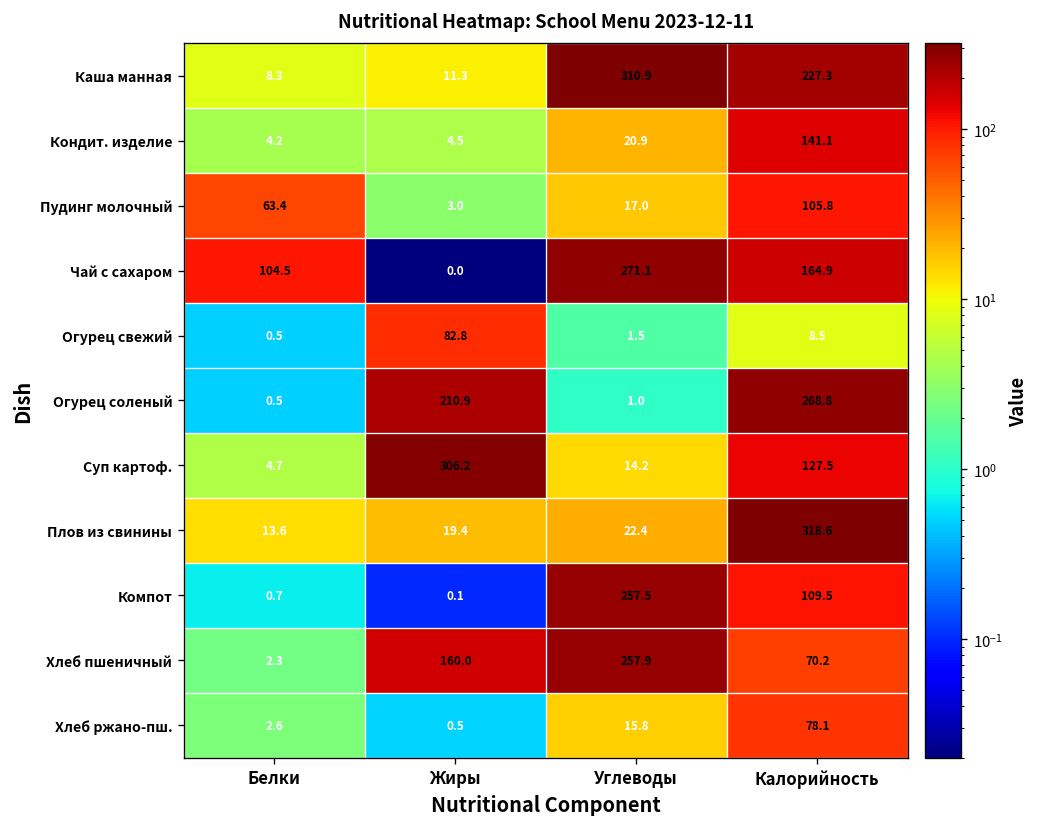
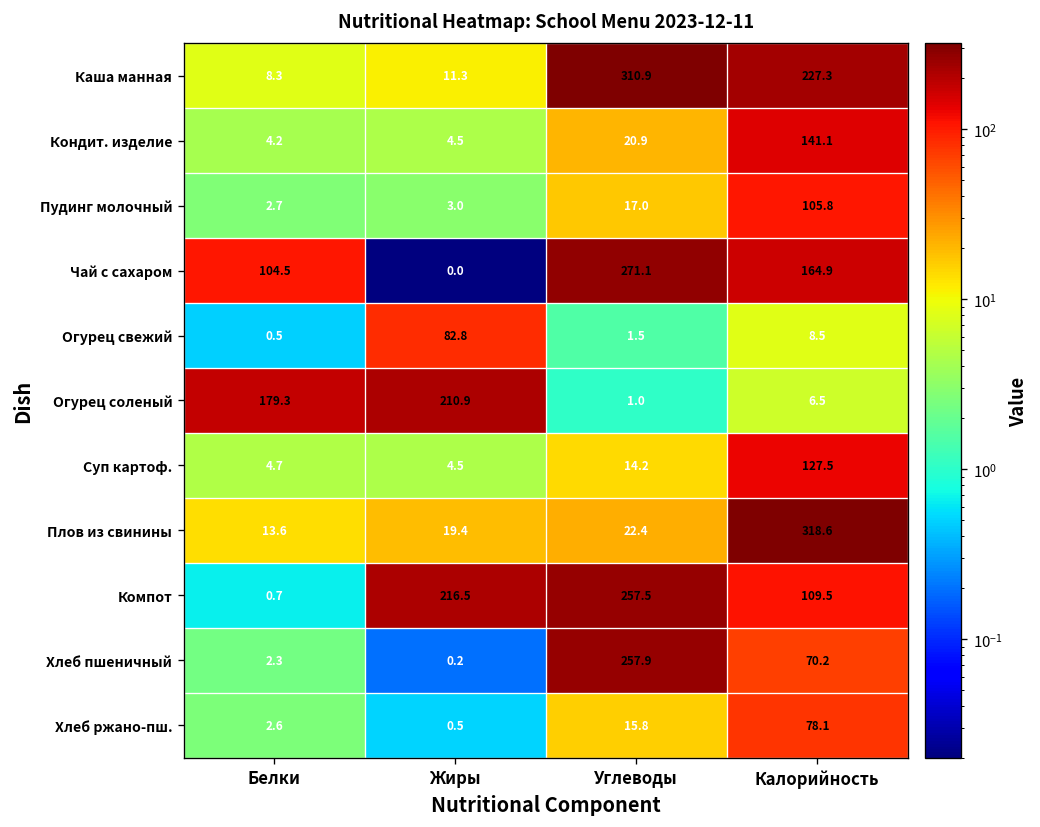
Пудинг молочный, Белки: 63.4 -> 2.7
Огурец соленый, Белки: 0.5 -> 179.3
Огурец соленый, Калорийность: 268.8 -> 6.5
Суп картоф., Жиры: 306.2 -> 4.5
Компот, Жиры: 0.1 -> 216.5
Хлеб пшеничный, Жиры: 160.0 -> 0.2
